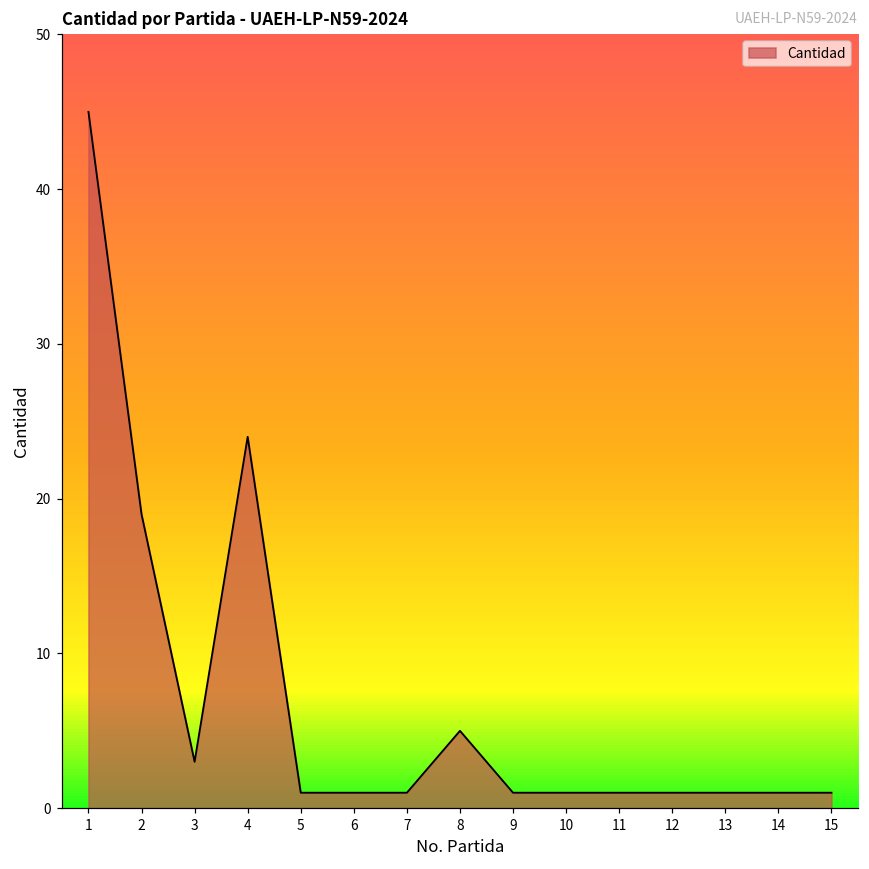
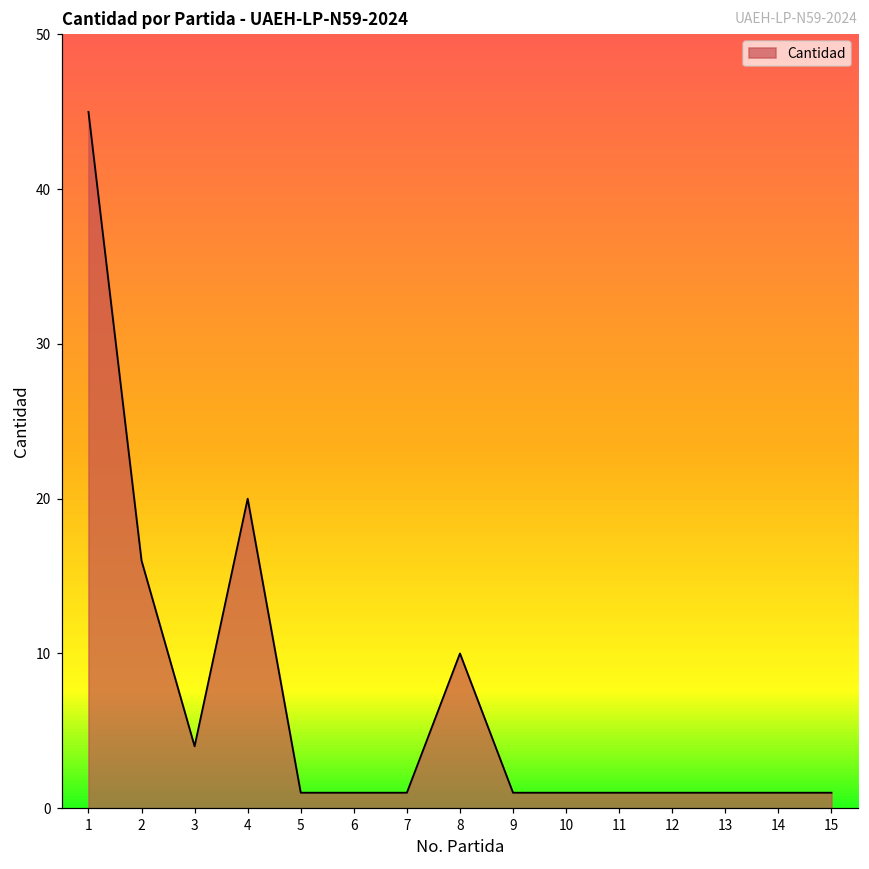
2: 19 -> 16
3: 3 -> 4
4: 24 -> 20
8: 5 -> 10
